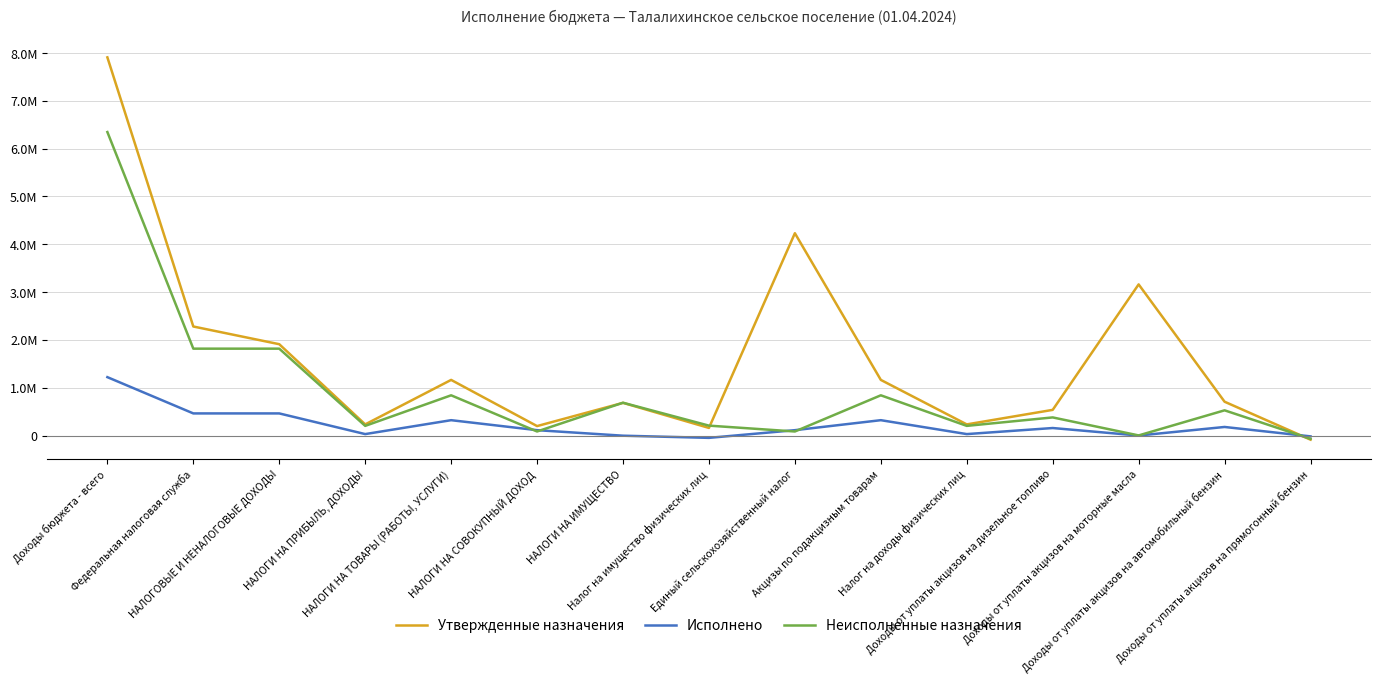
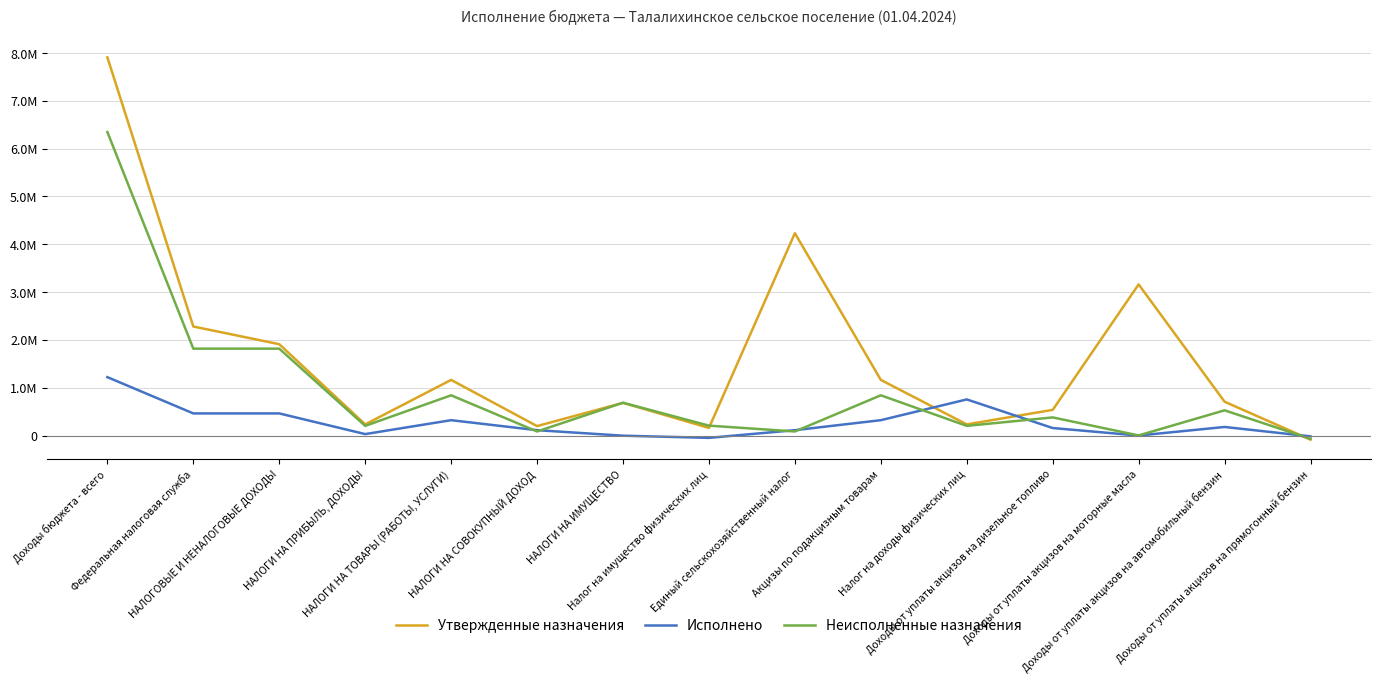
Исполнено, Налог на доходы физических лиц: 0 -> 800000
